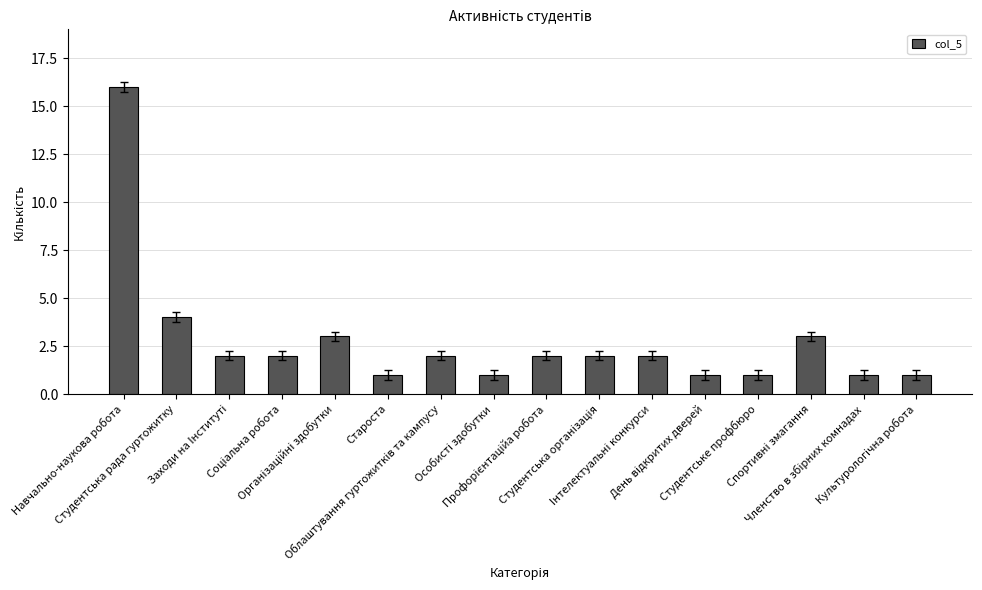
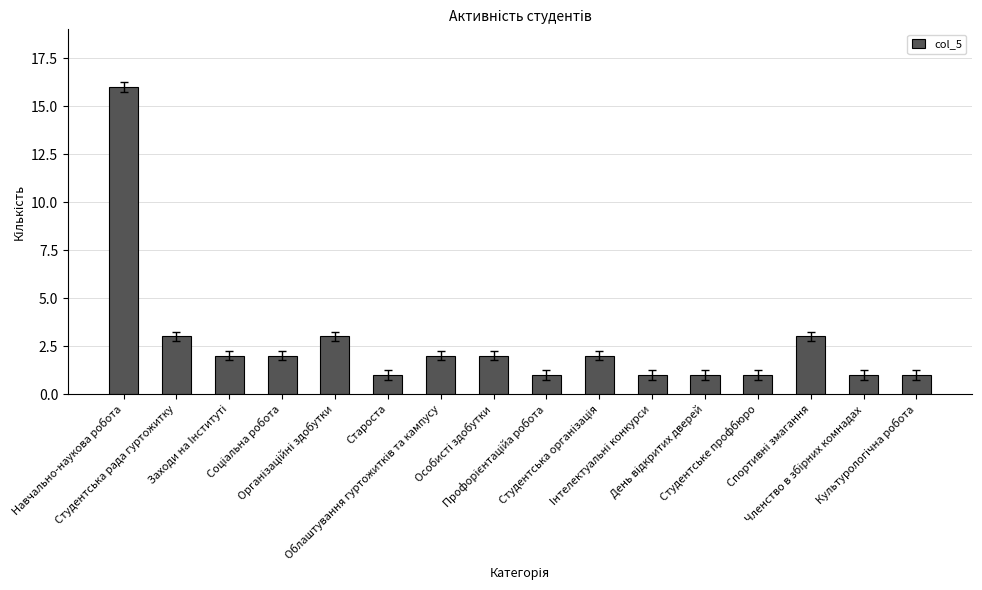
col_5, Студентська рада гуртожитку: 4 -> 3
col_5, Особисті здобутки: 1 -> 2
col_5, Профорієнтаційа робота: 2 -> 1
col_5, Інтелектуальні конкурси: 2 -> 1
